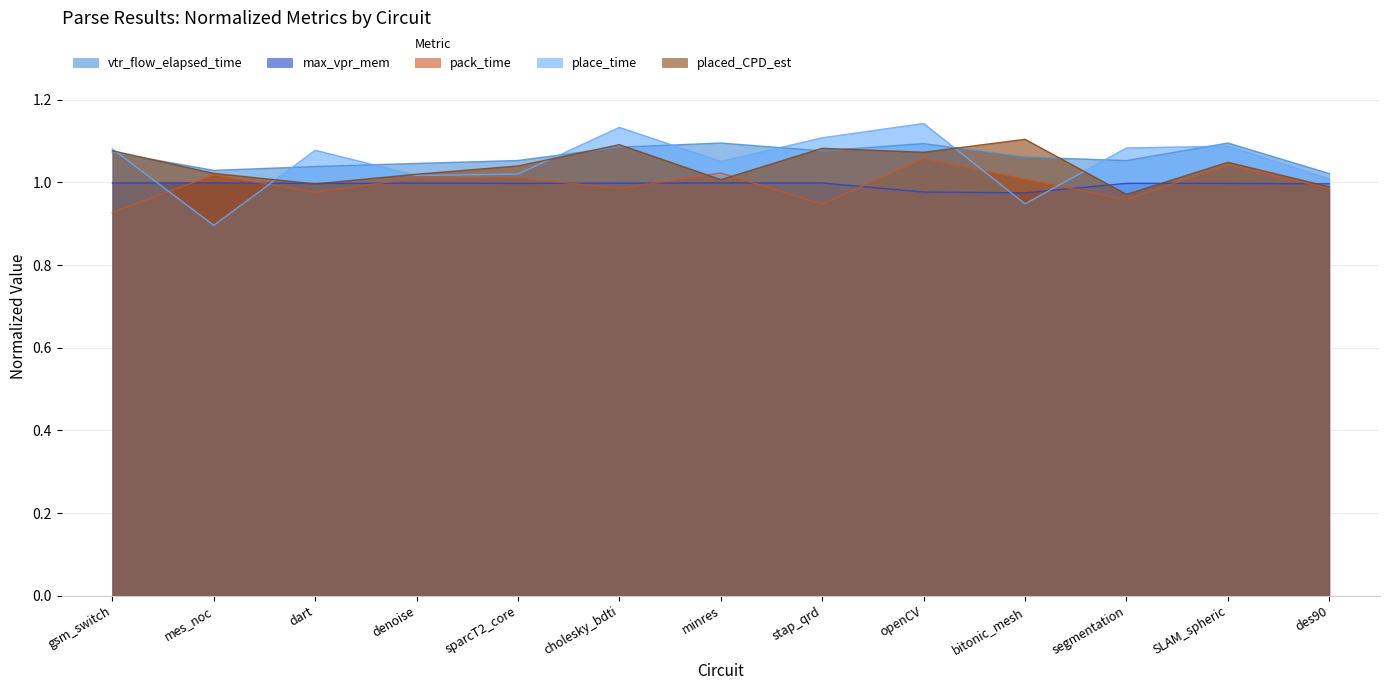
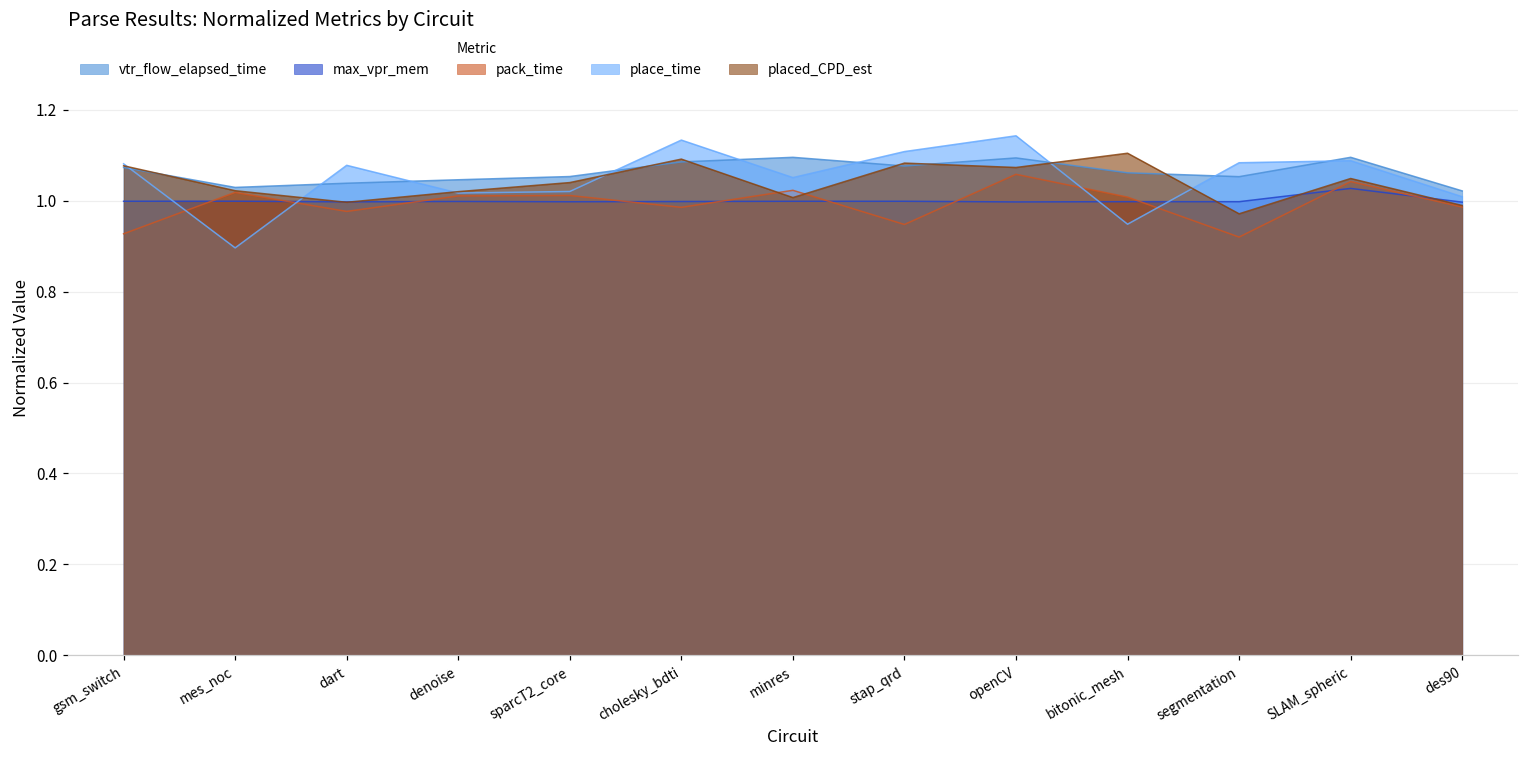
max_vpr_mem, openCV: 0.98 -> 1.00
max_vpr_mem, bitonic_mesh: 0.97 -> 1.00
pack_time, segmentation: 0.96 -> 0.92
max_vpr_mem, SLAM_spheric: 1.00 -> 1.03
